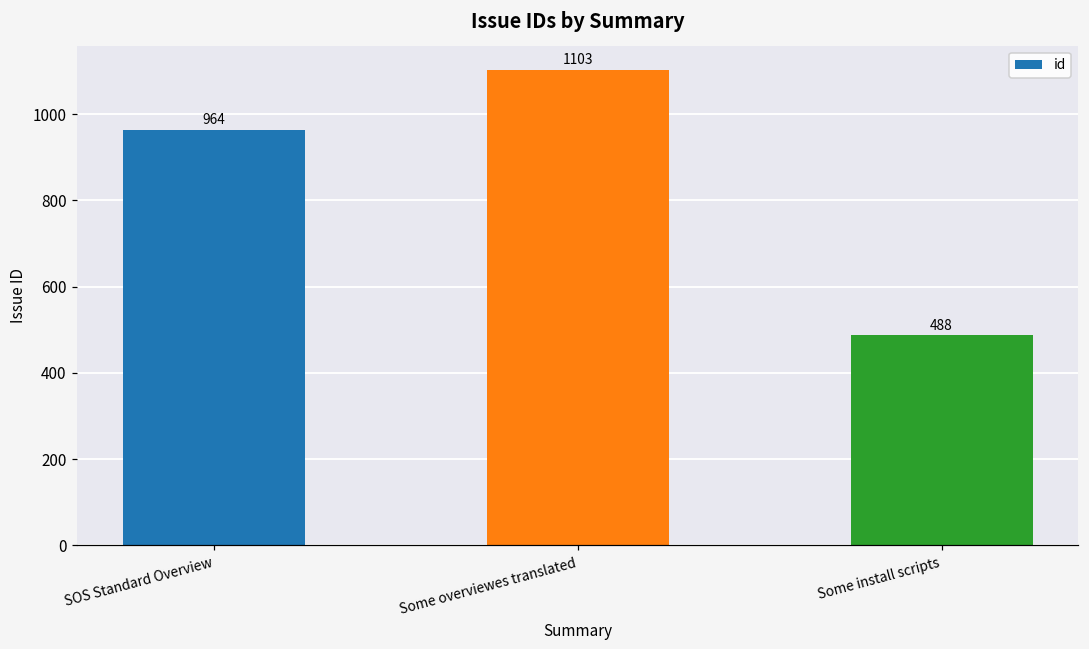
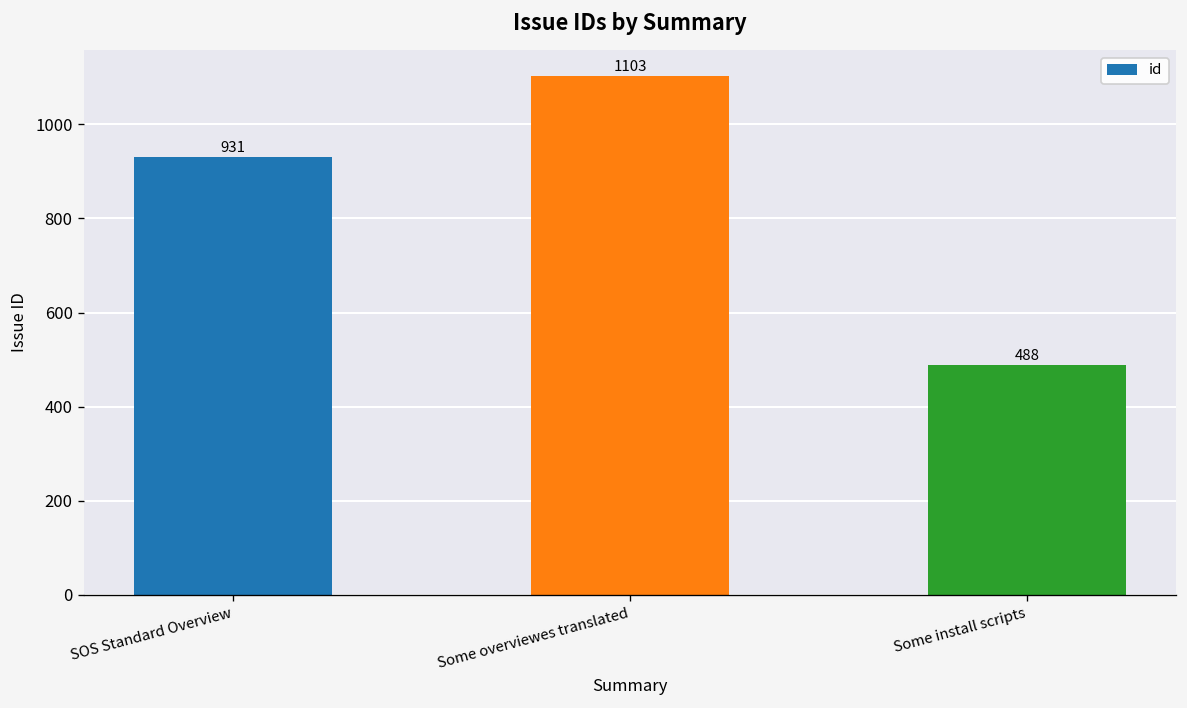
SOS Standard Overview: 964 -> 931
